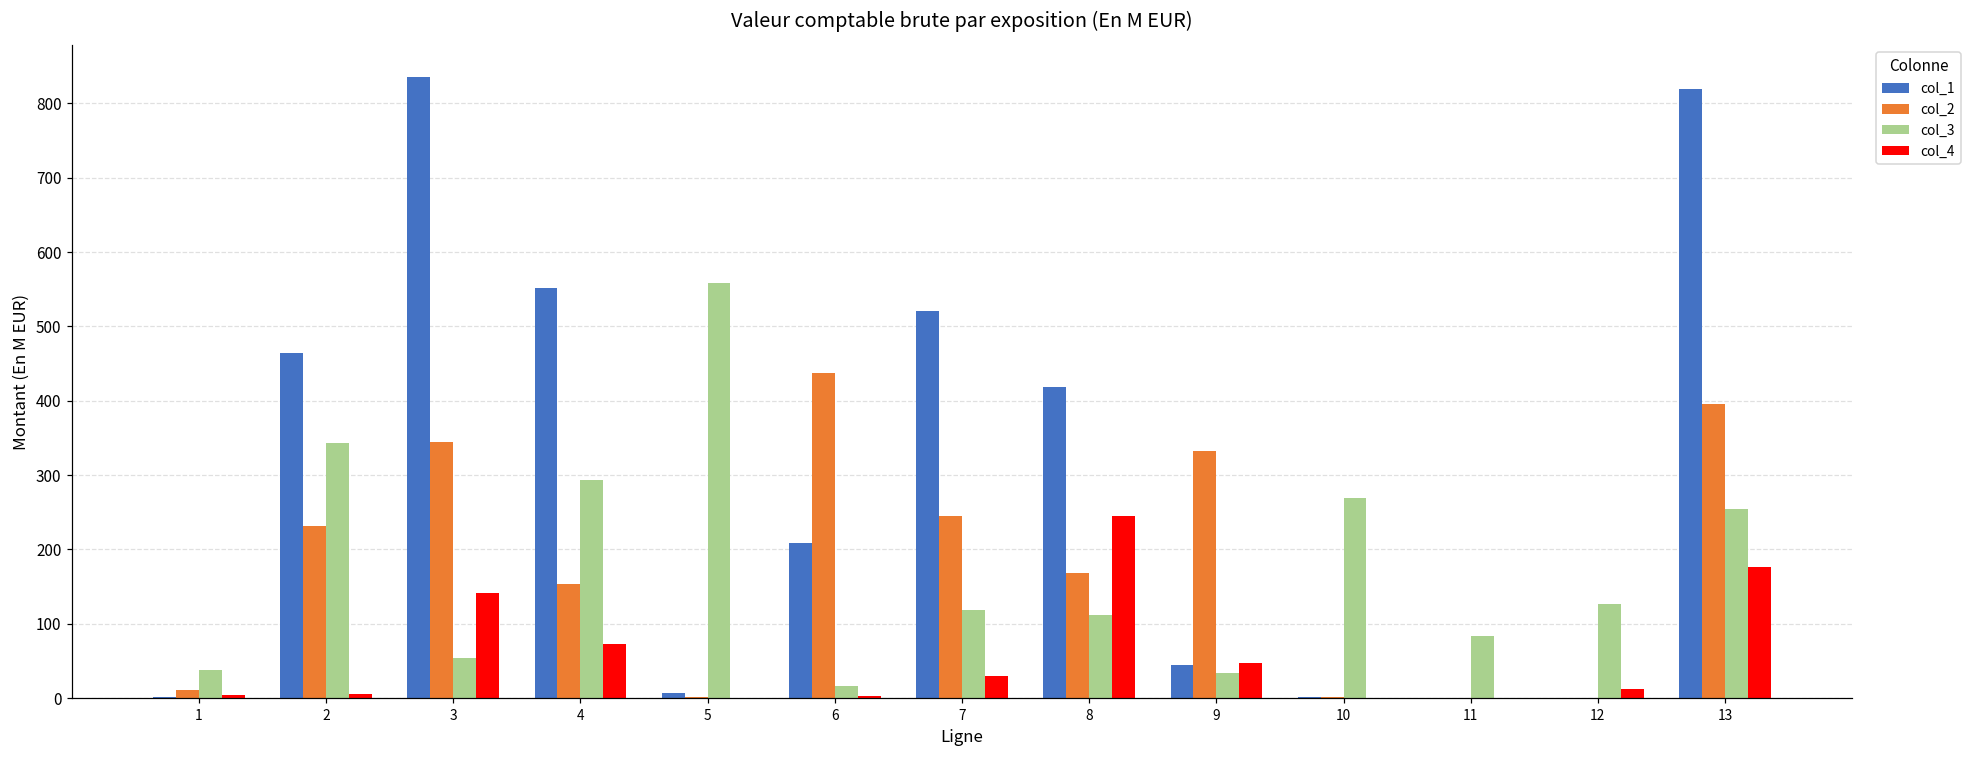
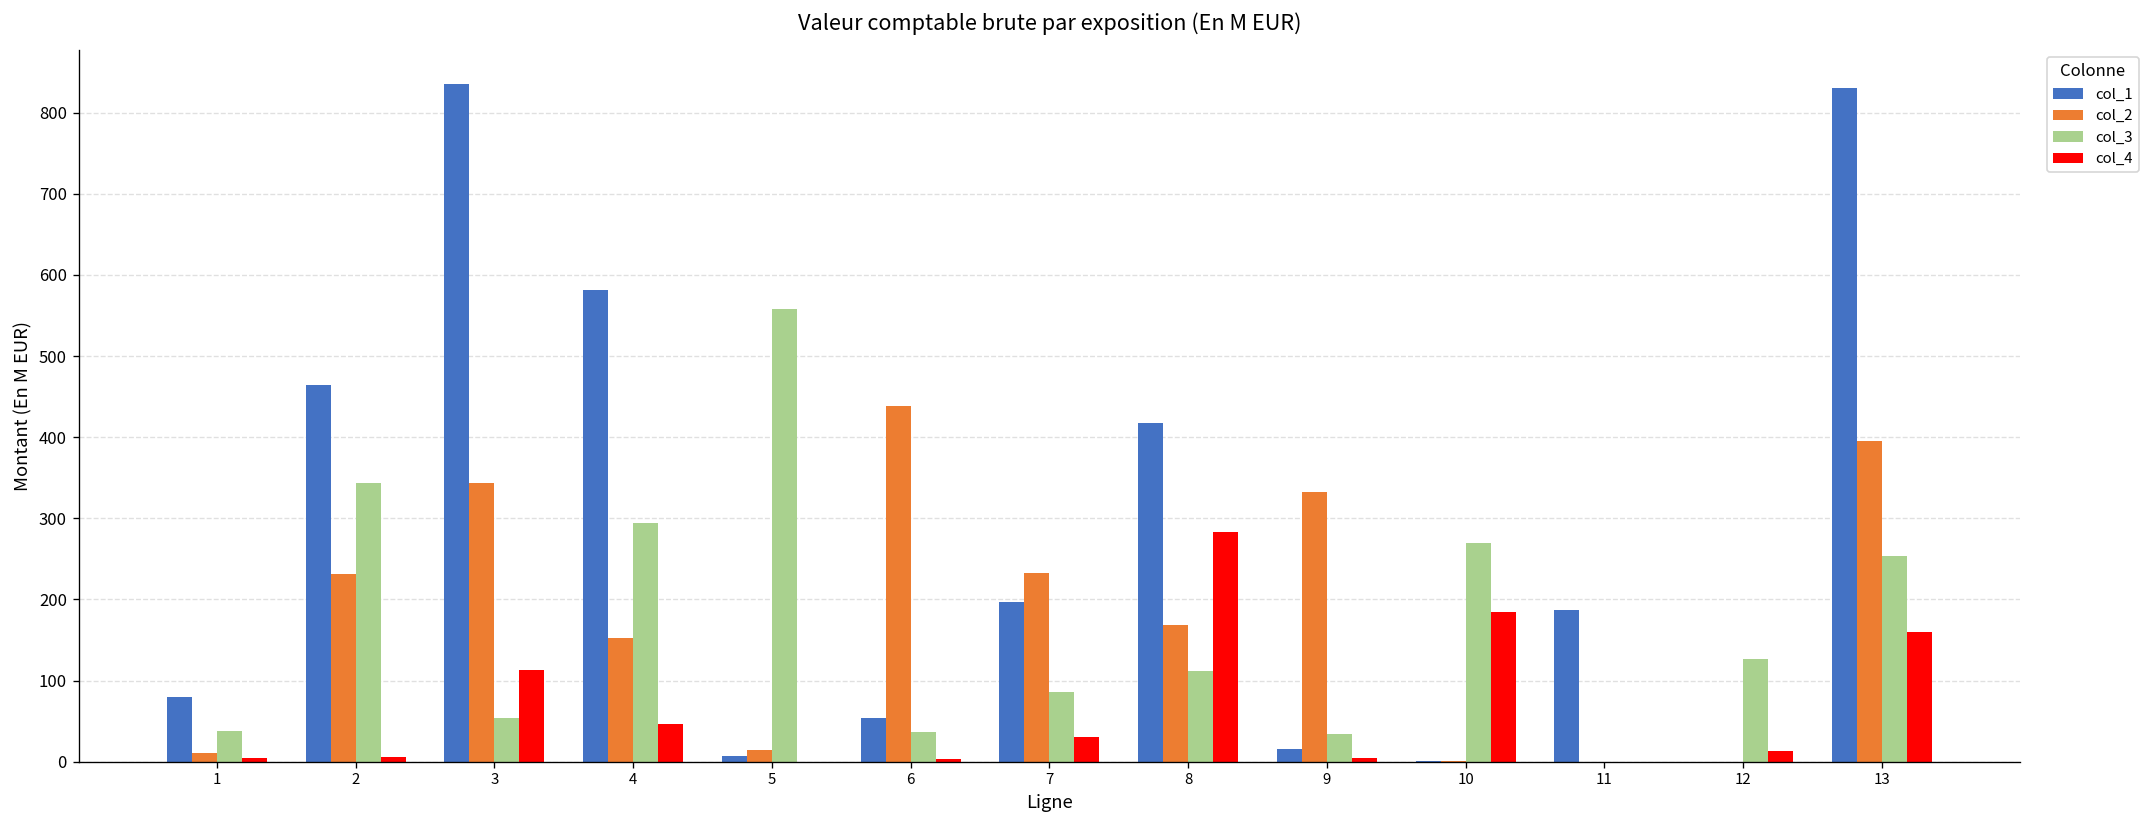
col_1, 1: 0 -> 80
col_4, 3: 140 -> 110
col_1, 4: 550 -> 580
col_4, 4: 70 -> 50
col_2, 5: 0 -> 10
col_1, 6: 210 -> 50
col_3, 6: 20 -> 40
col_1, 7: 520 -> 200
col_2, 7: 250 -> 230
col_3, 7: 120 -> 90
col_4, 8: 250 -> 280
col_1, 9: 50 -> 20
col_4, 9: 50 -> 10
col_4, 10: 0 -> 180
col_1, 11: 0 -> 190
col_3, 11: 80 -> 0
col_1, 13: 820 -> 830
col_4, 13: 180 -> 160
